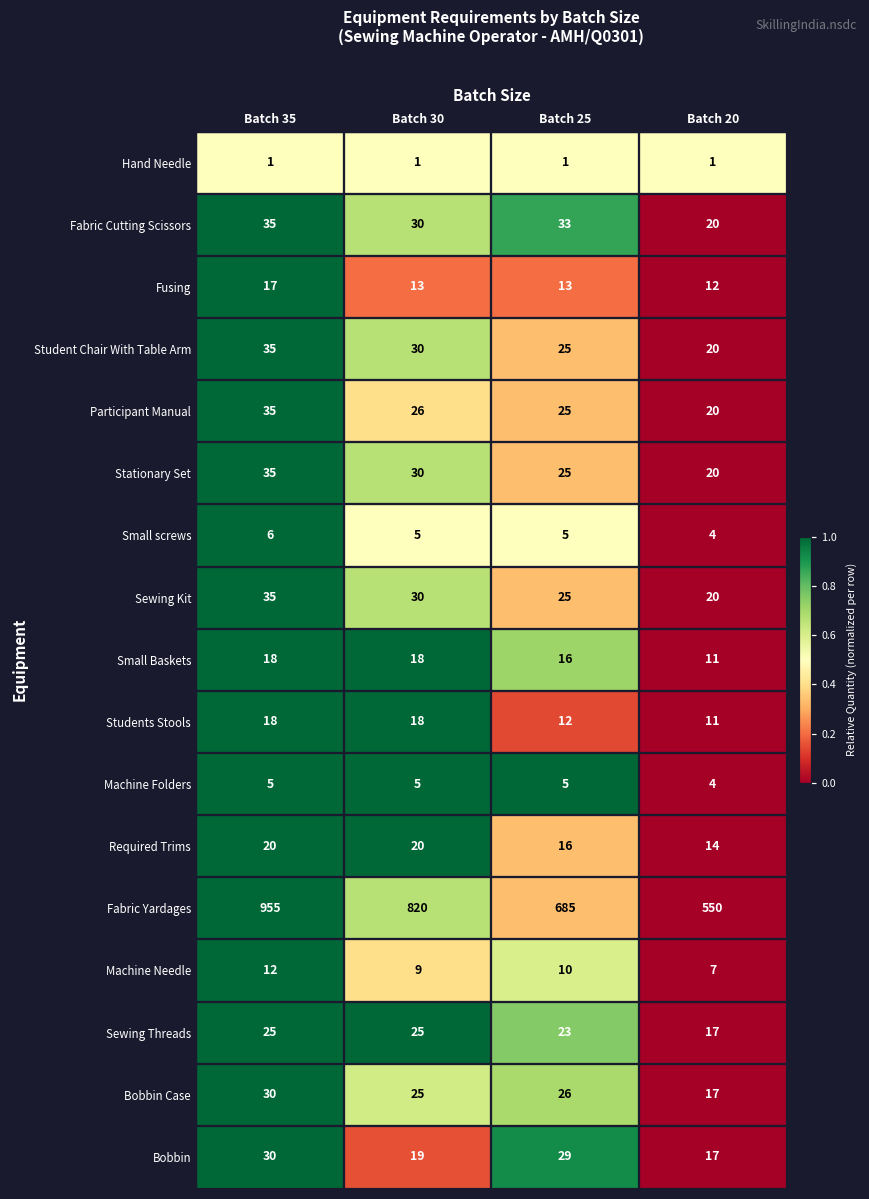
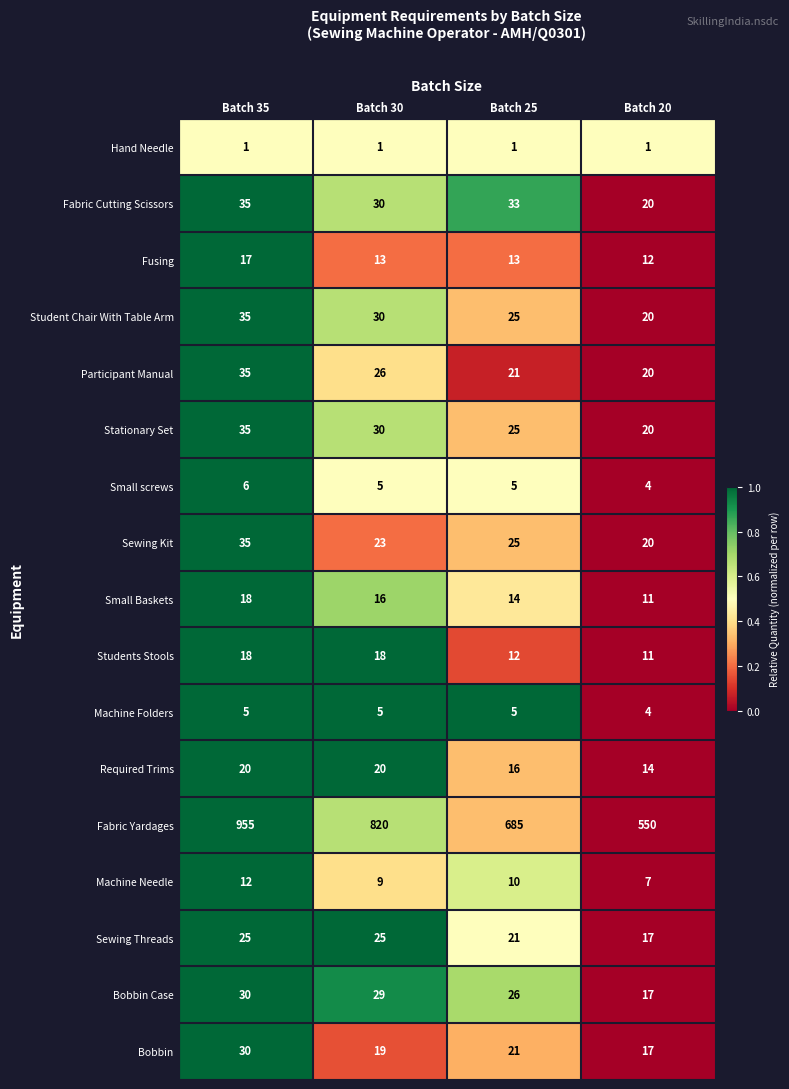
Participant Manual, Batch 25: 25 -> 21
Sewing Kit, Batch 30: 30 -> 23
Small Baskets, Batch 30: 18 -> 16
Small Baskets, Batch 25: 16 -> 14
Sewing Threads, Batch 25: 23 -> 21
Bobbin Case, Batch 30: 25 -> 29
Bobbin, Batch 25: 29 -> 21
